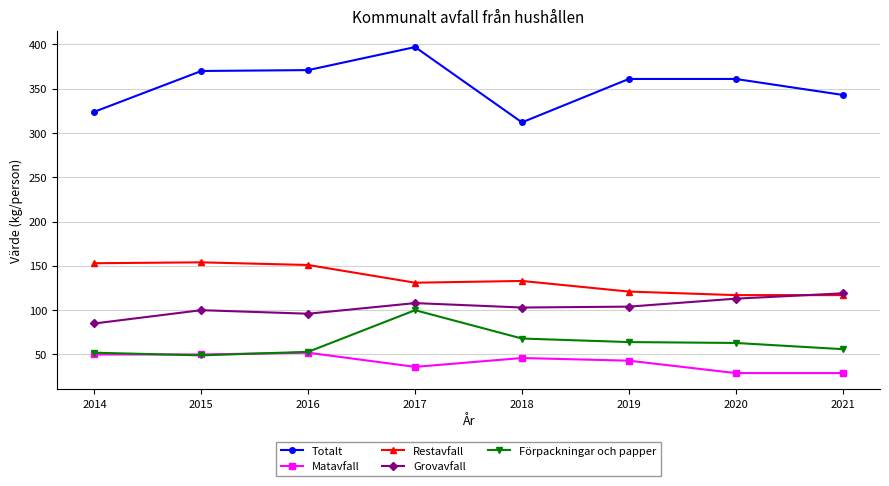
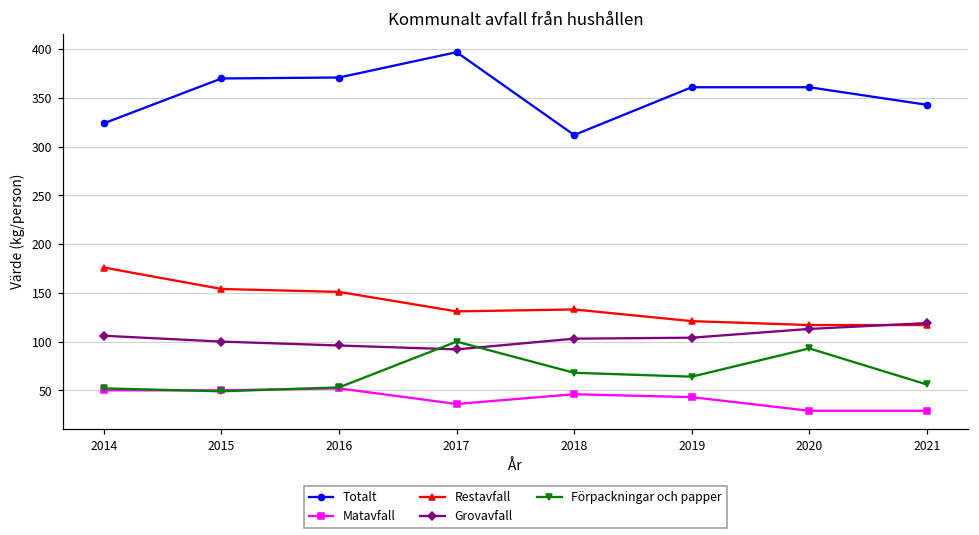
Restavfall, 2014: 150 -> 180
Grovavfall, 2014: 90 -> 110
Grovavfall, 2017: 110 -> 90
Förpackningar och papper, 2020: 60 -> 90
